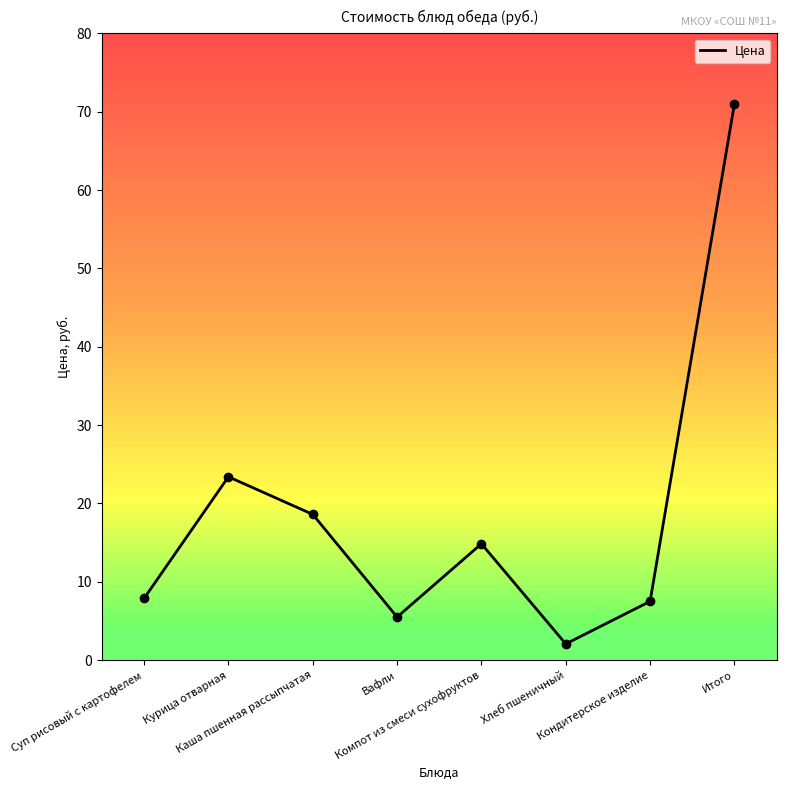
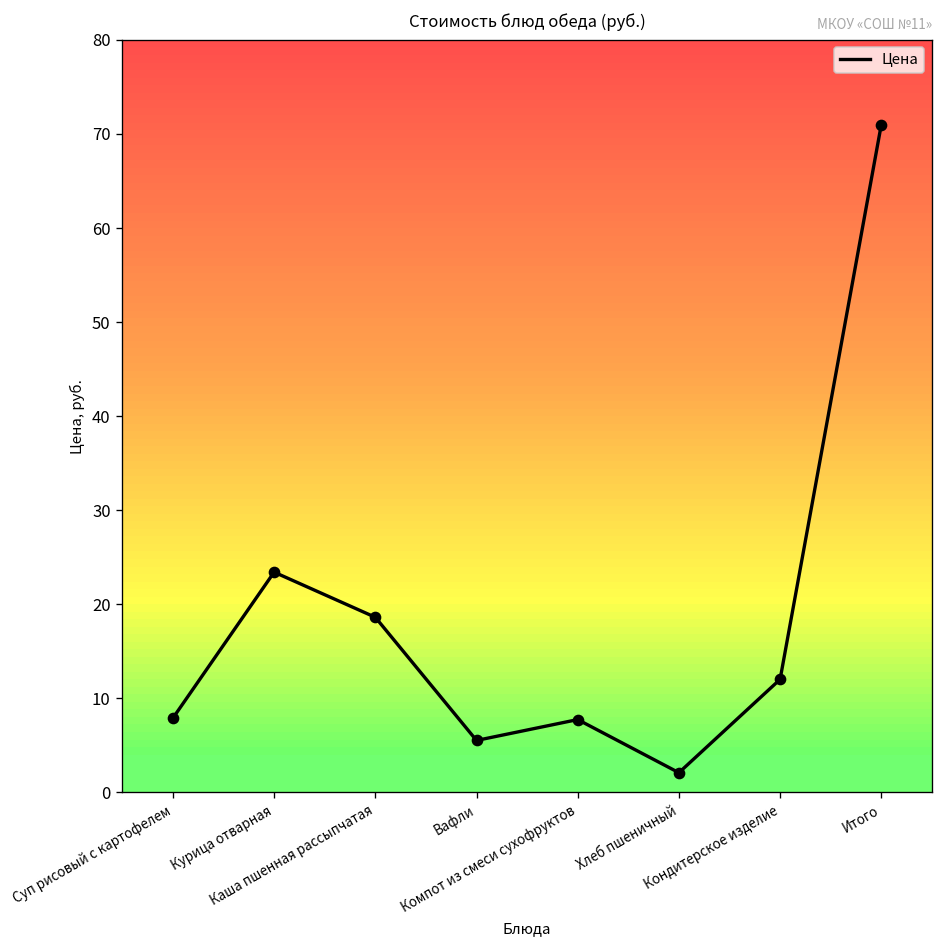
Компот из смеси сухофруктов: 15 -> 8
Кондитерское изделие: 8 -> 12
